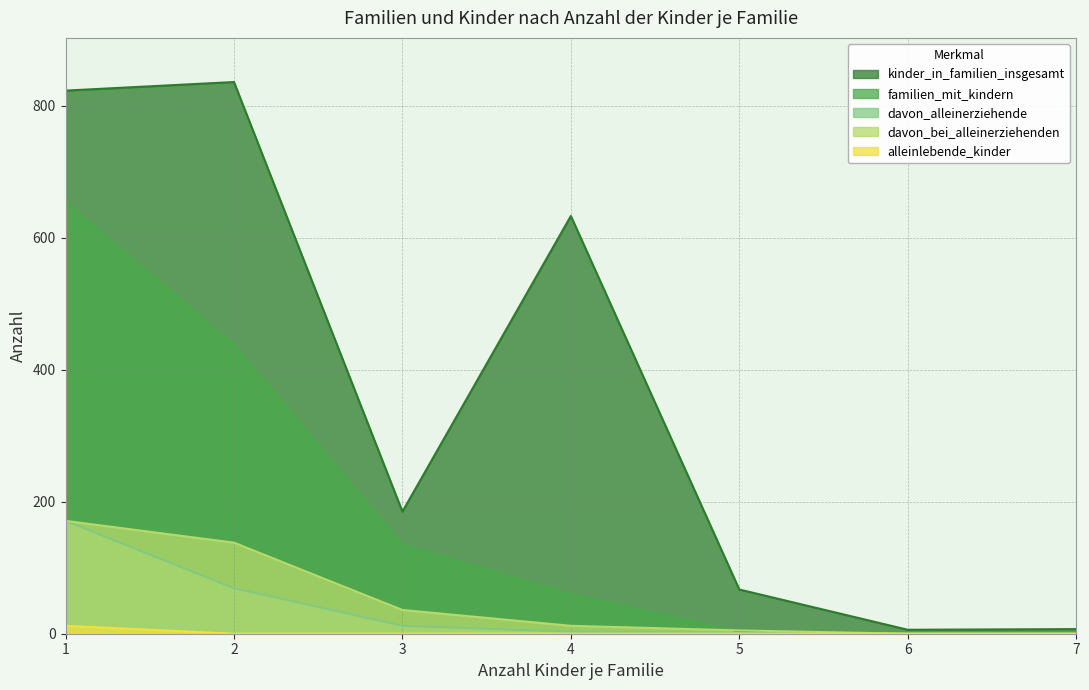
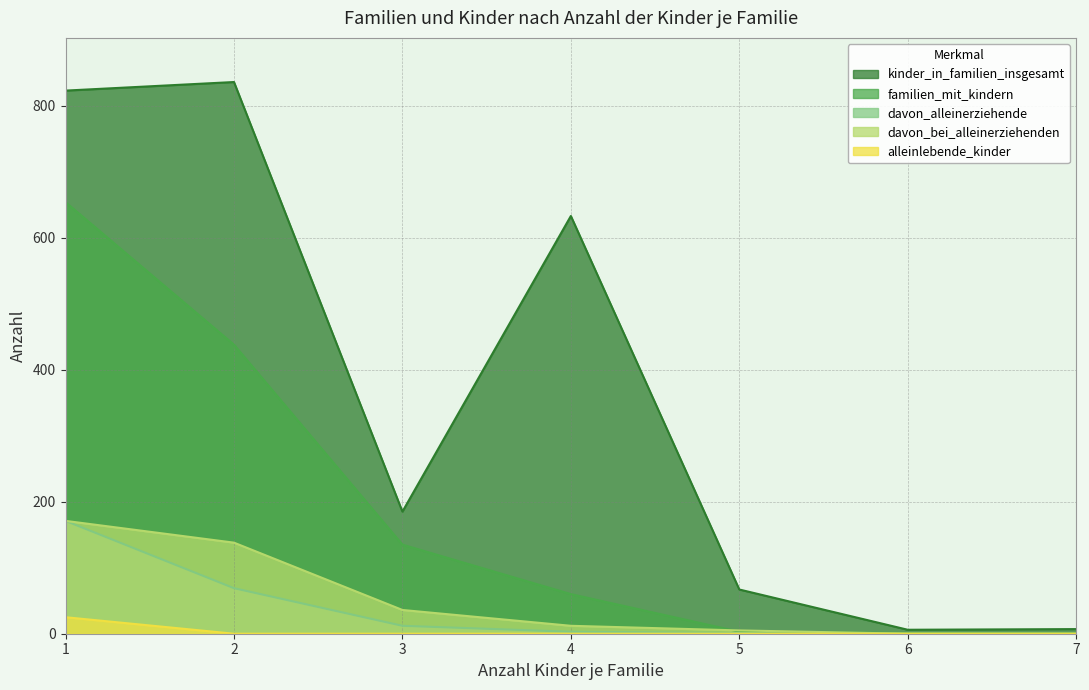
alleinlebende_kinder, 1: 10 -> 30
